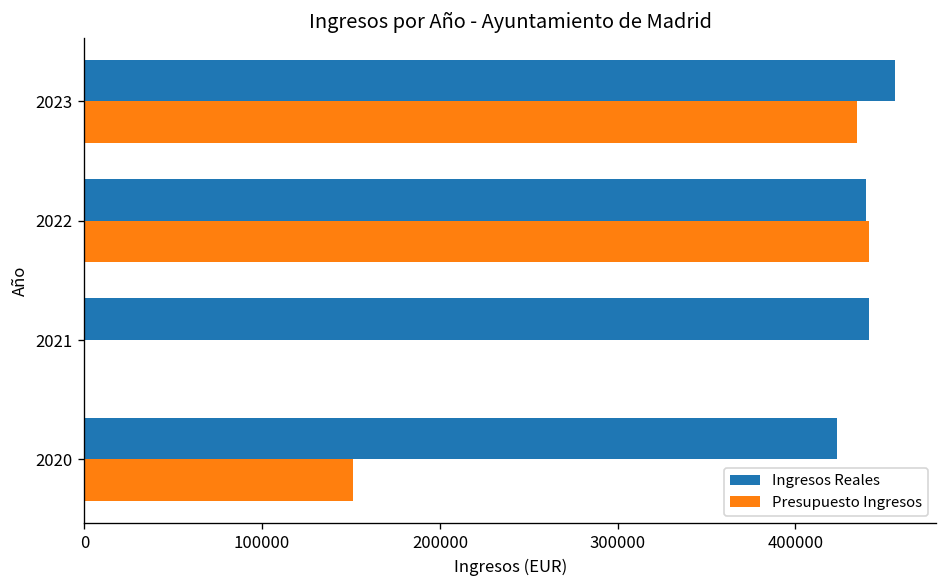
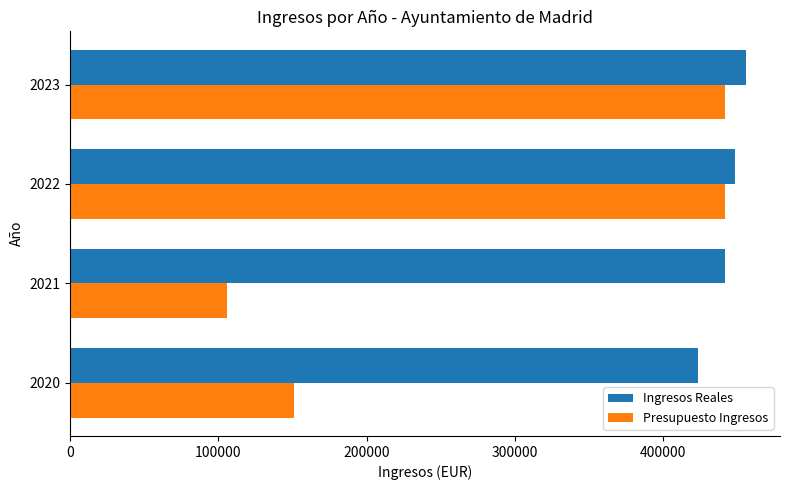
Presupuesto Ingresos, 2023: 435000 -> 442000
Ingresos Reales, 2022: 440000 -> 449000
Presupuesto Ingresos, 2021: 0 -> 106000
